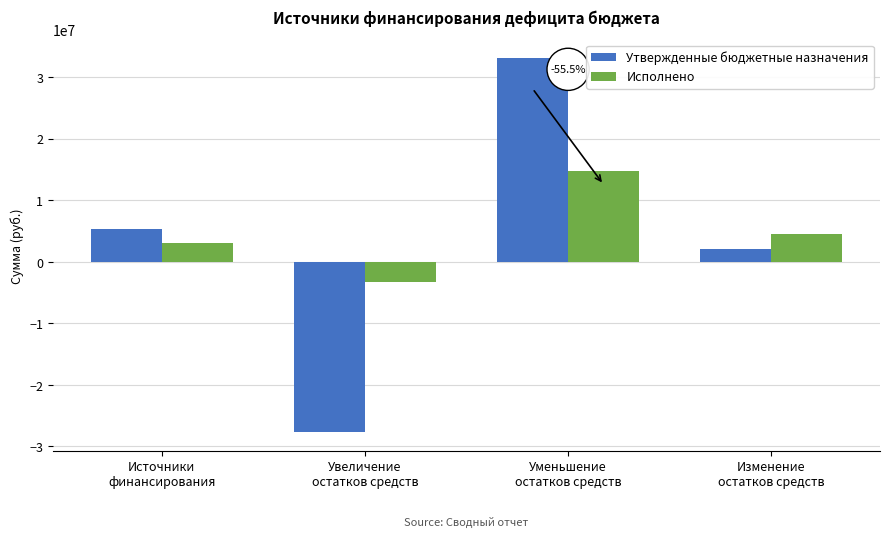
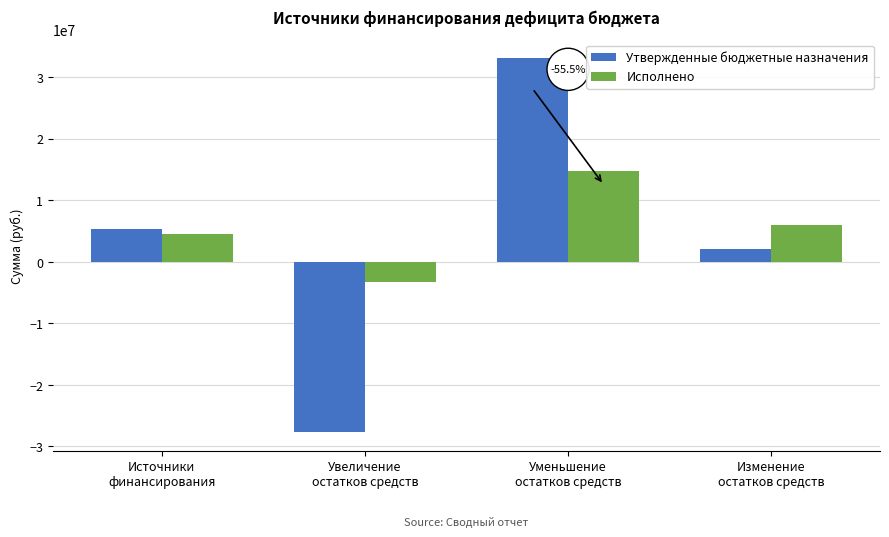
Исполнено, Источники финансирования: 3000000 -> 4000000
Исполнено, Изменение остатков средств: 4000000 -> 6000000
